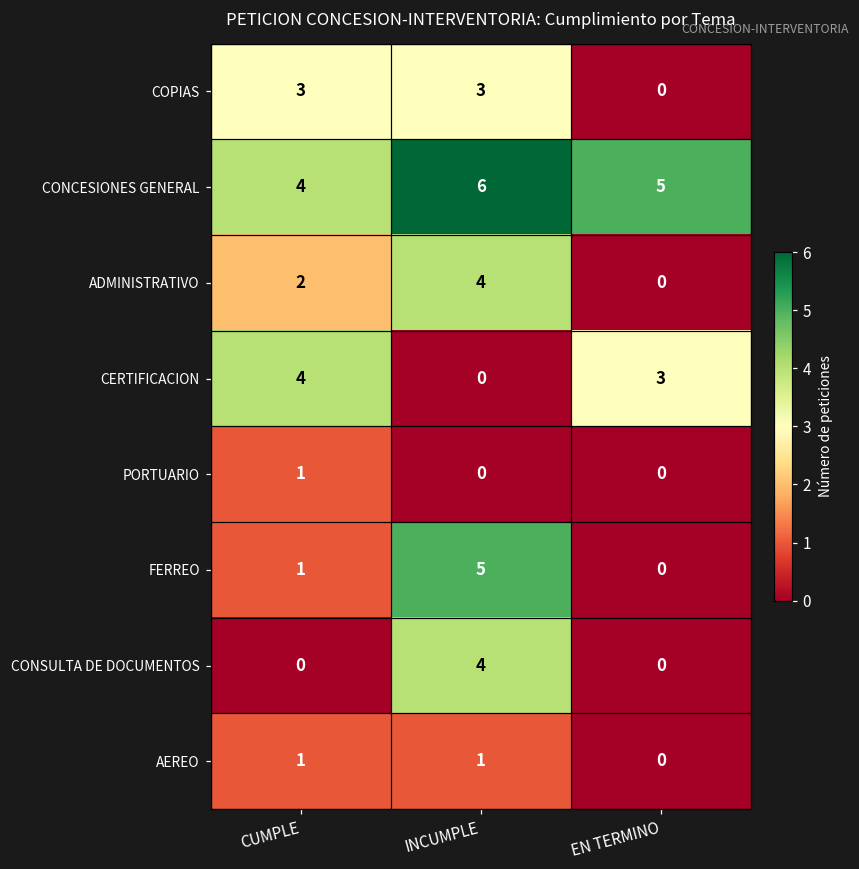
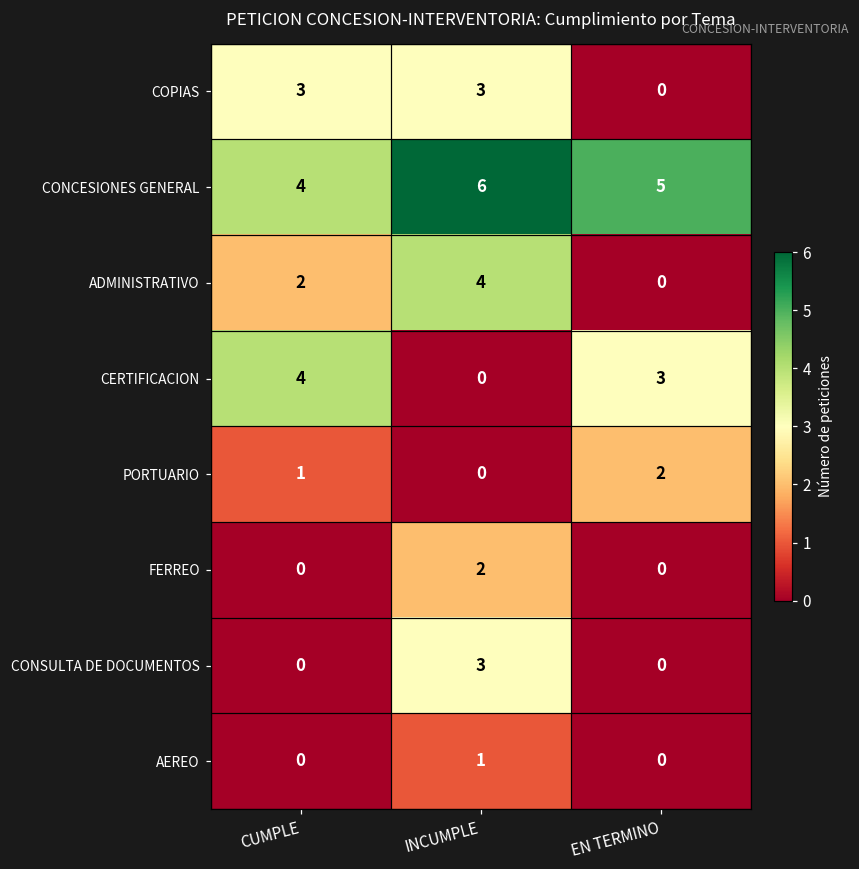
PORTUARIO, EN TERMINO: 0 -> 2
FERREO, CUMPLE: 1 -> 0
FERREO, INCUMPLE: 5 -> 2
CONSULTA DE DOCUMENTOS, INCUMPLE: 4 -> 3
AEREO, CUMPLE: 1 -> 0
